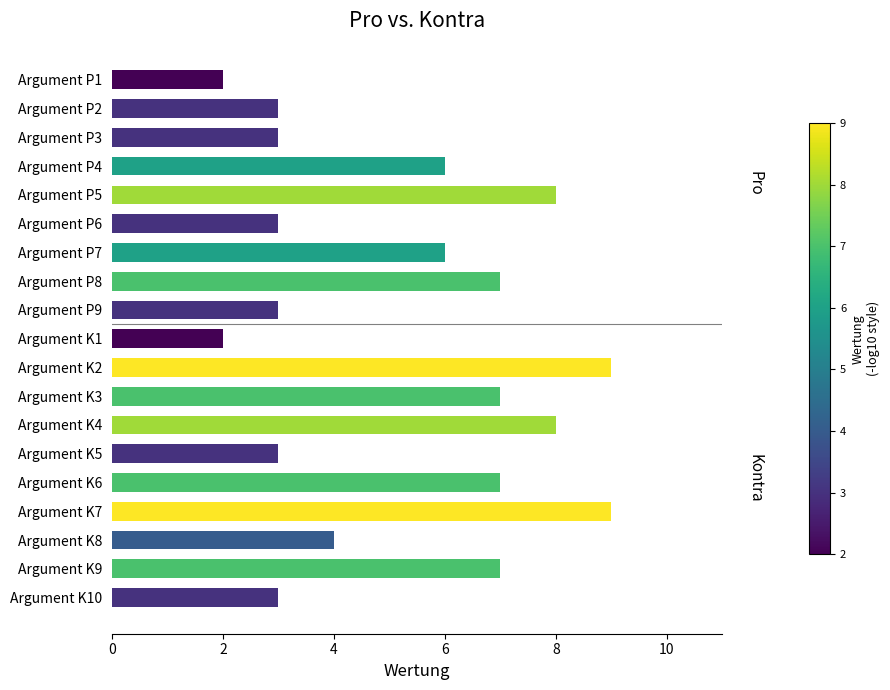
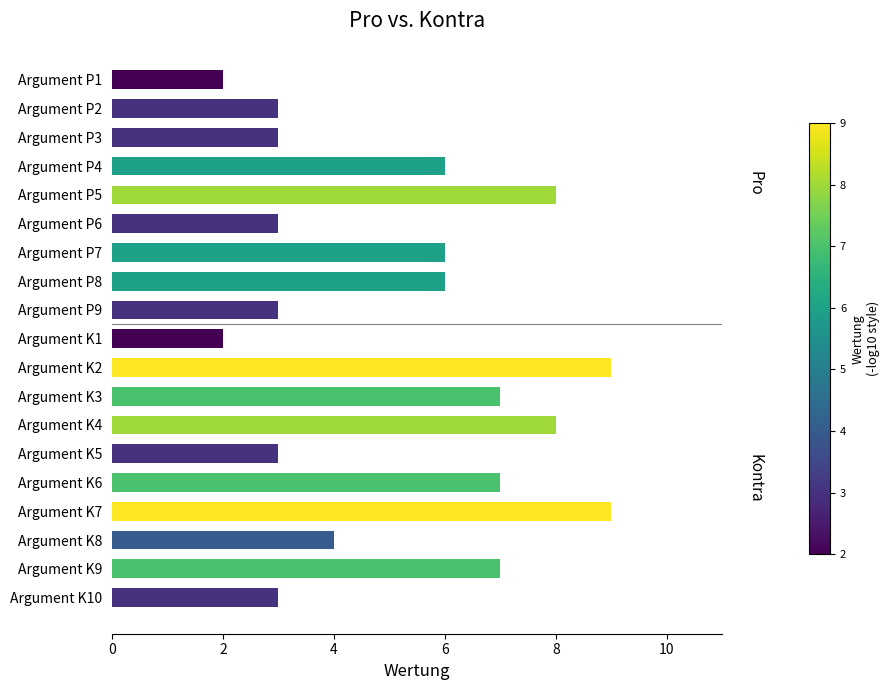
Argument P8: 7 -> 6
